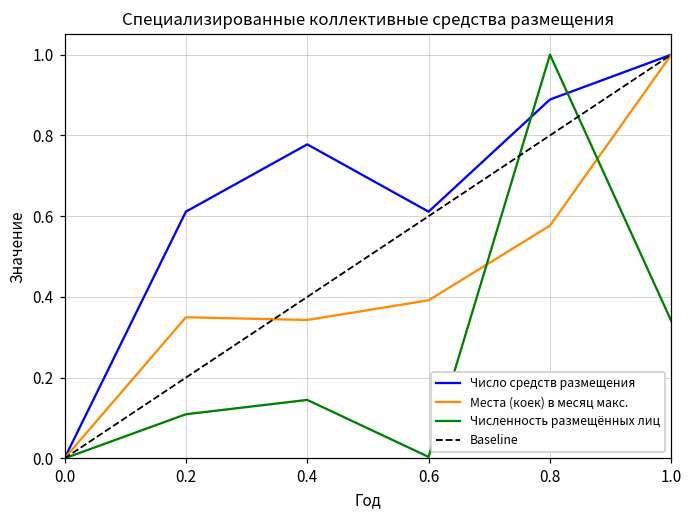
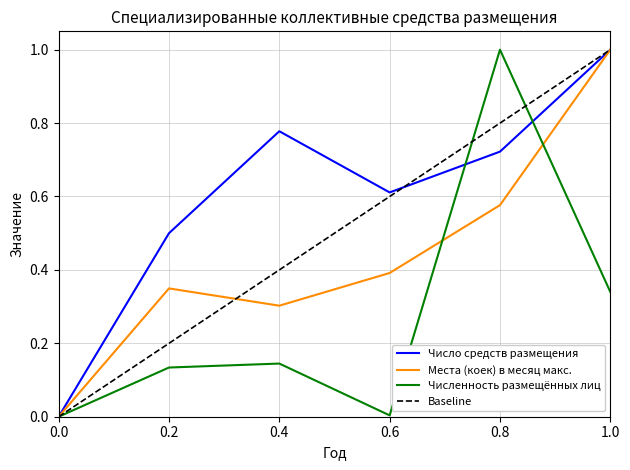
Число средств размещения, 0.2: 0.61 -> 0.50
Численность размещённых лиц, 0.2: 0.11 -> 0.13
Места (коек) в месяц макс., 0.4: 0.34 -> 0.30
Число средств размещения, 0.8: 0.89 -> 0.72
